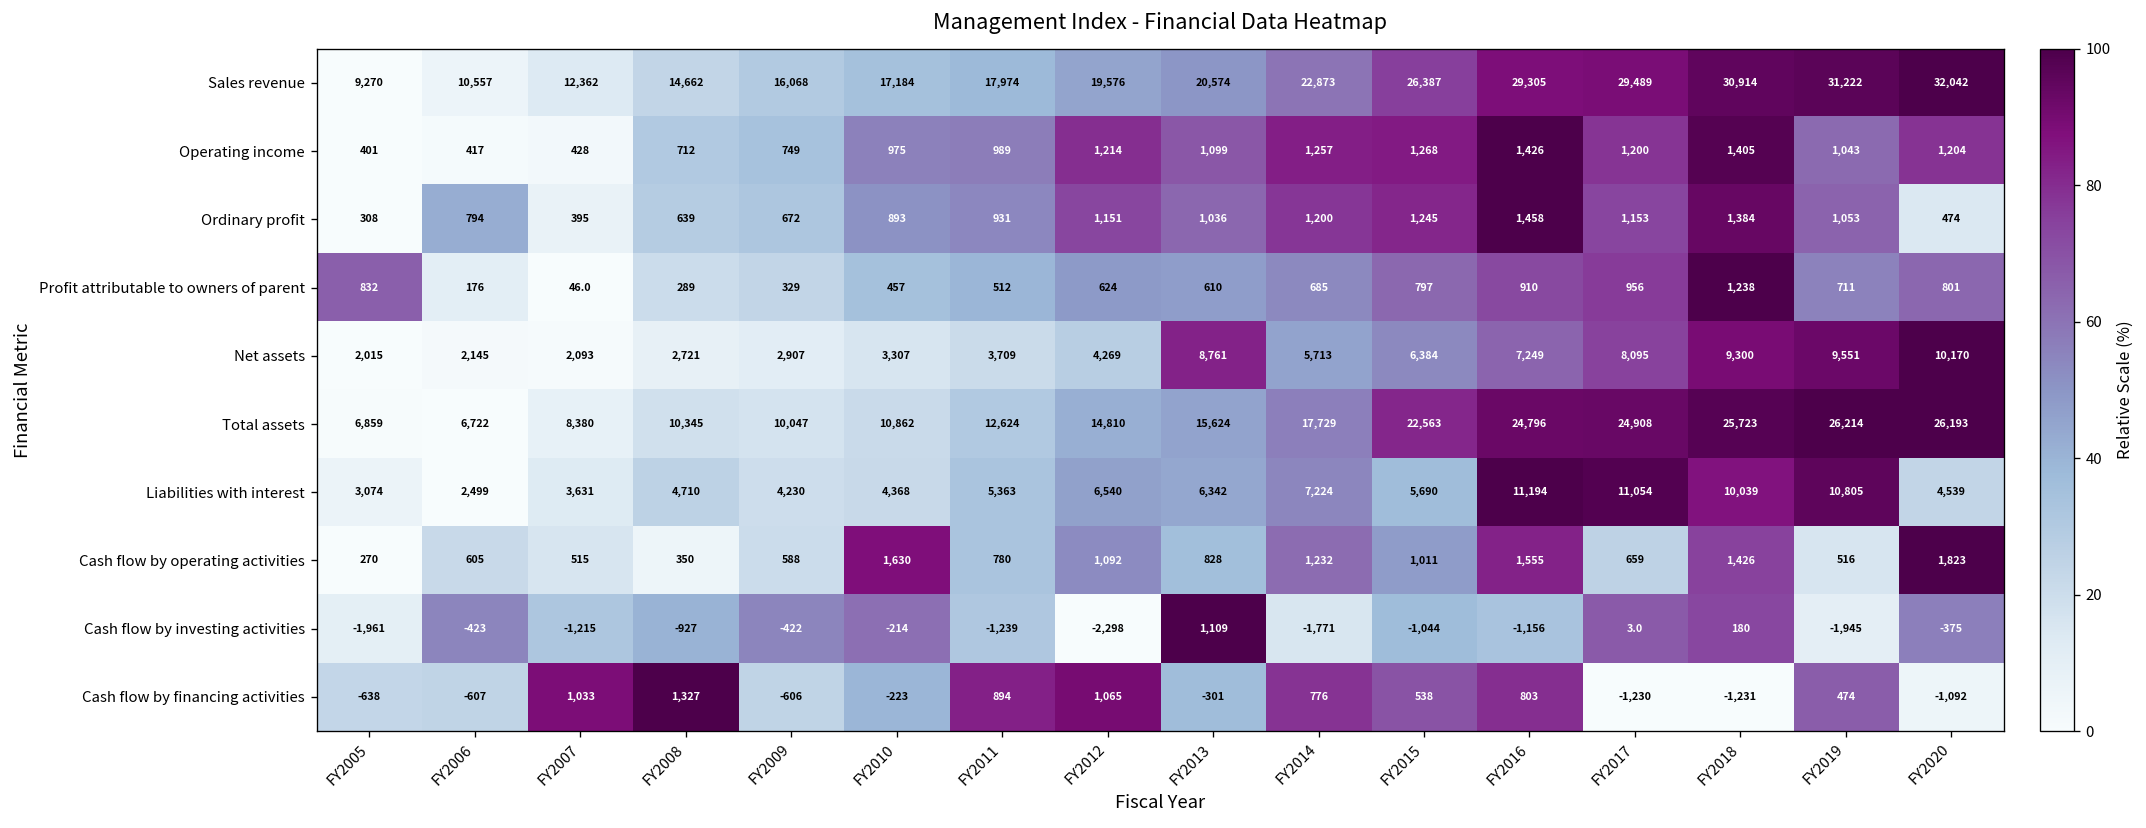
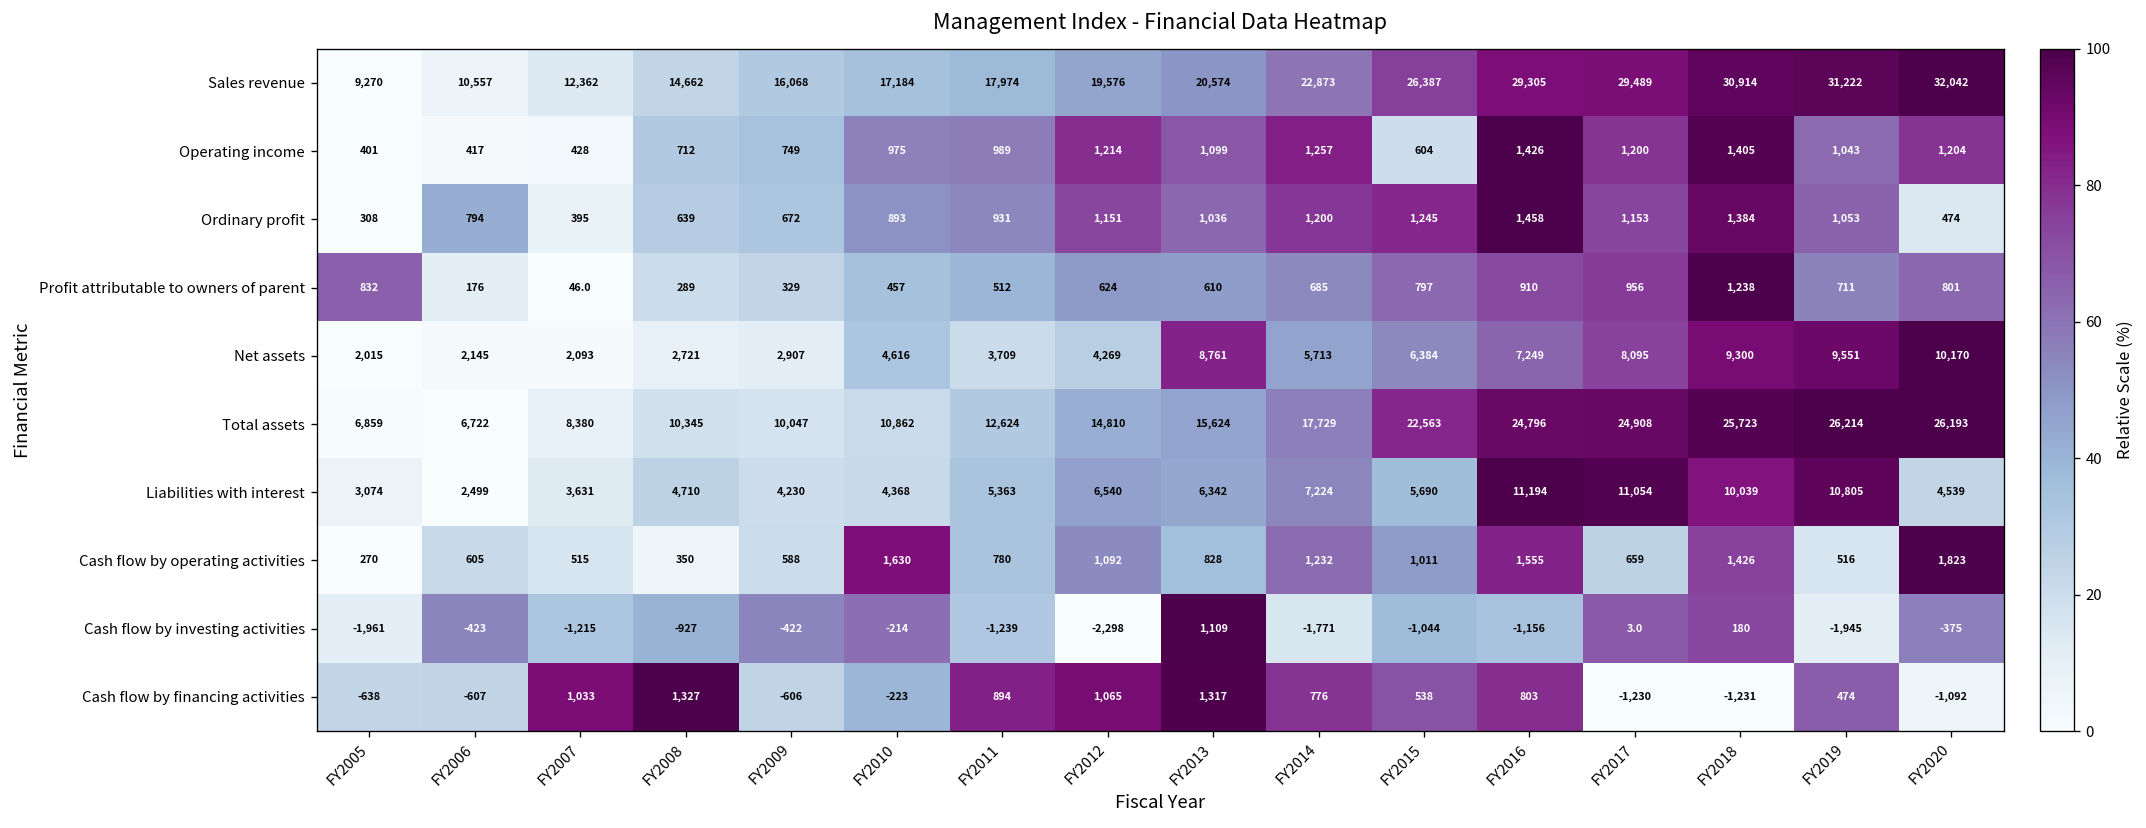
Operating income, FY2015: 1,268 -> 604
Net assets, FY2010: 3,307 -> 4,616
Cash flow by financing activities, FY2013: -301 -> 1,317
